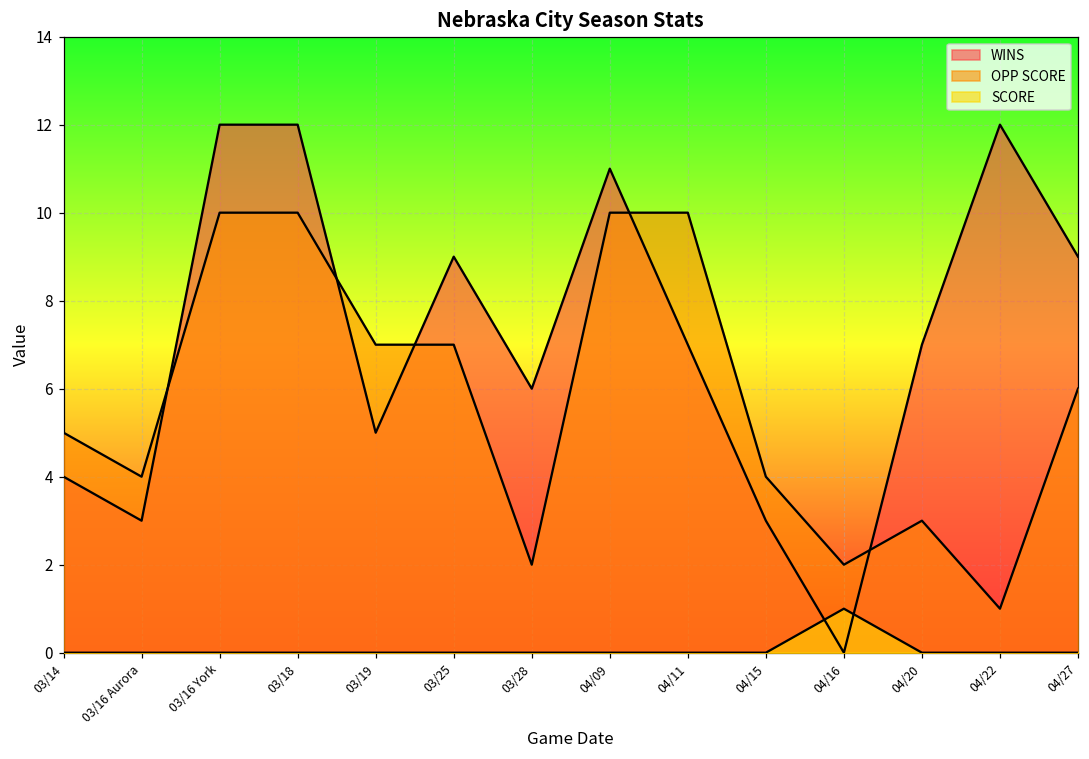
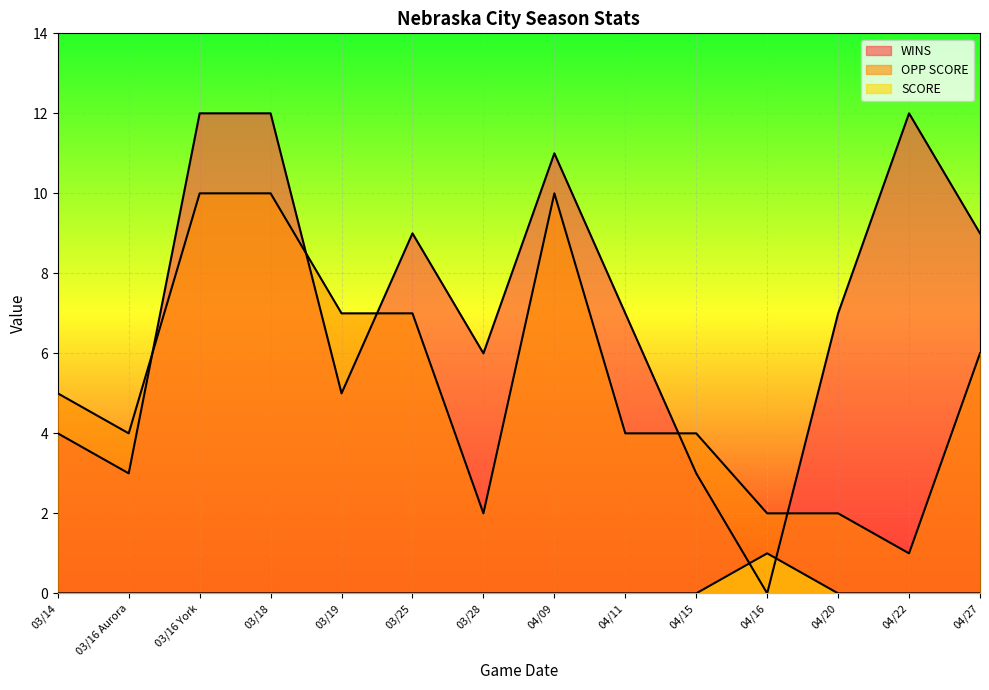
OPP SCORE, 04/11: 10 -> 4
OPP SCORE, 04/20: 3 -> 2
